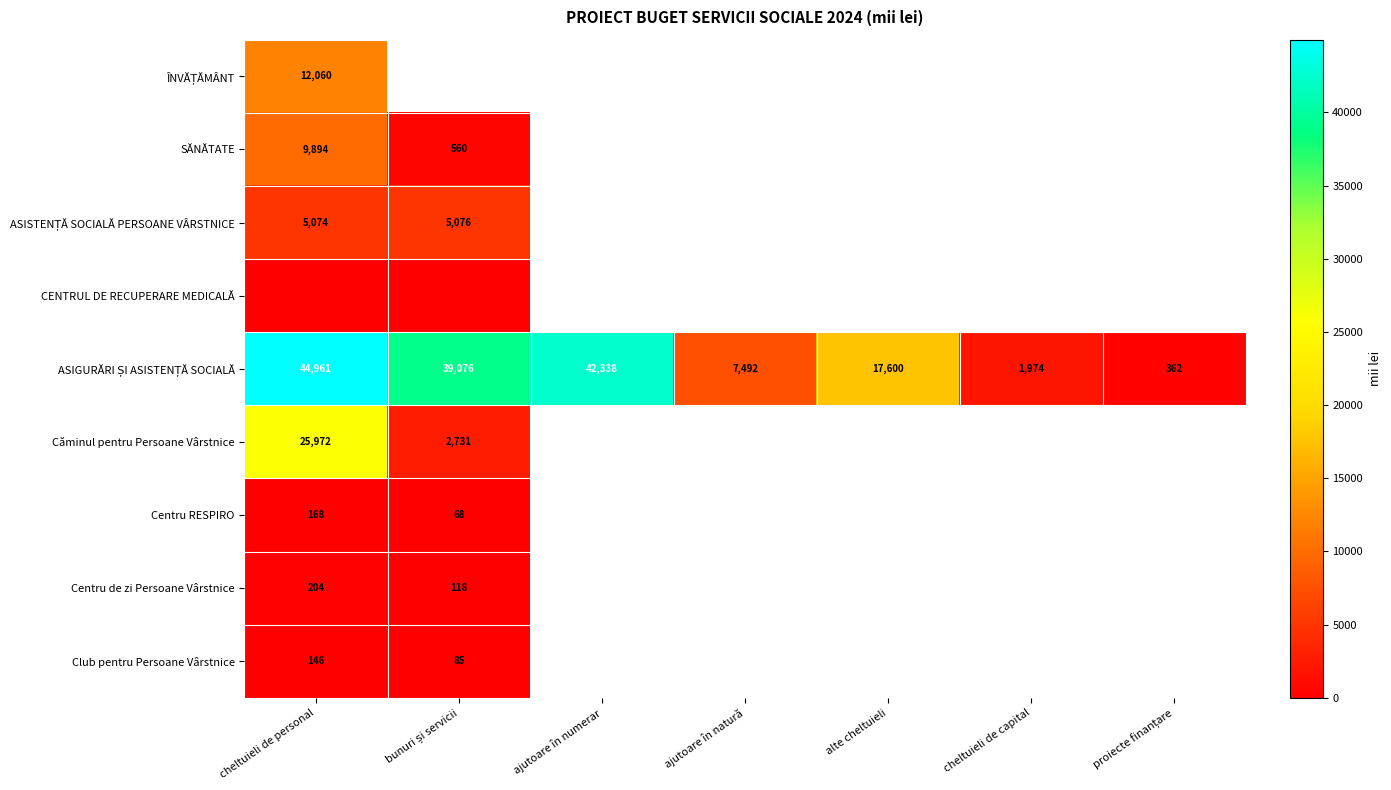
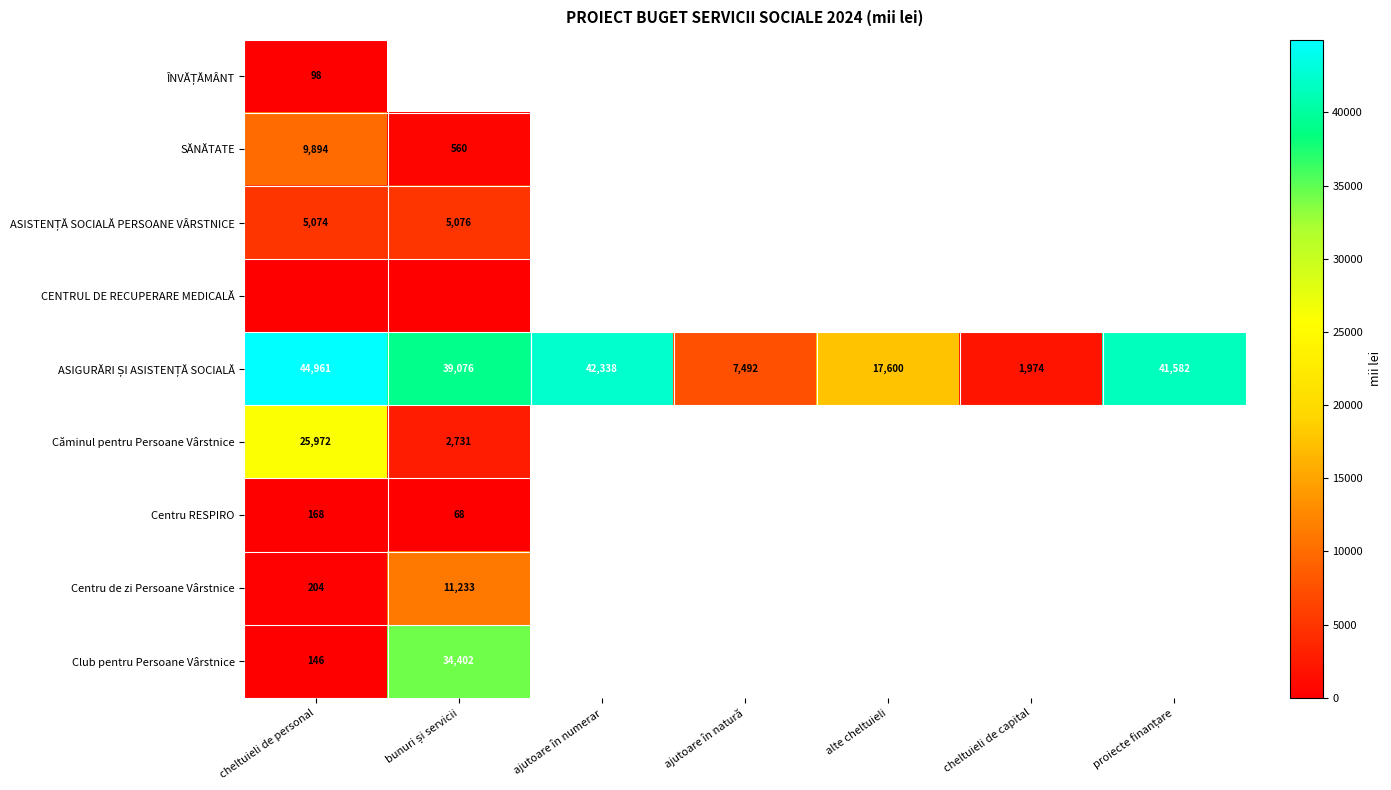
ÎNVĂȚĂMÂNT, cheltuieli de personal: 12,060 -> 98
ASIGURĂRI ȘI ASISTENȚĂ SOCIALĂ, proiecte finanțare: 362 -> 41,582
Centru de zi Persoane Vârstnice, bunuri și servicii: 118 -> 11,233
Club pentru Persoane Vârstnice, bunuri și servicii: 85 -> 34,402
